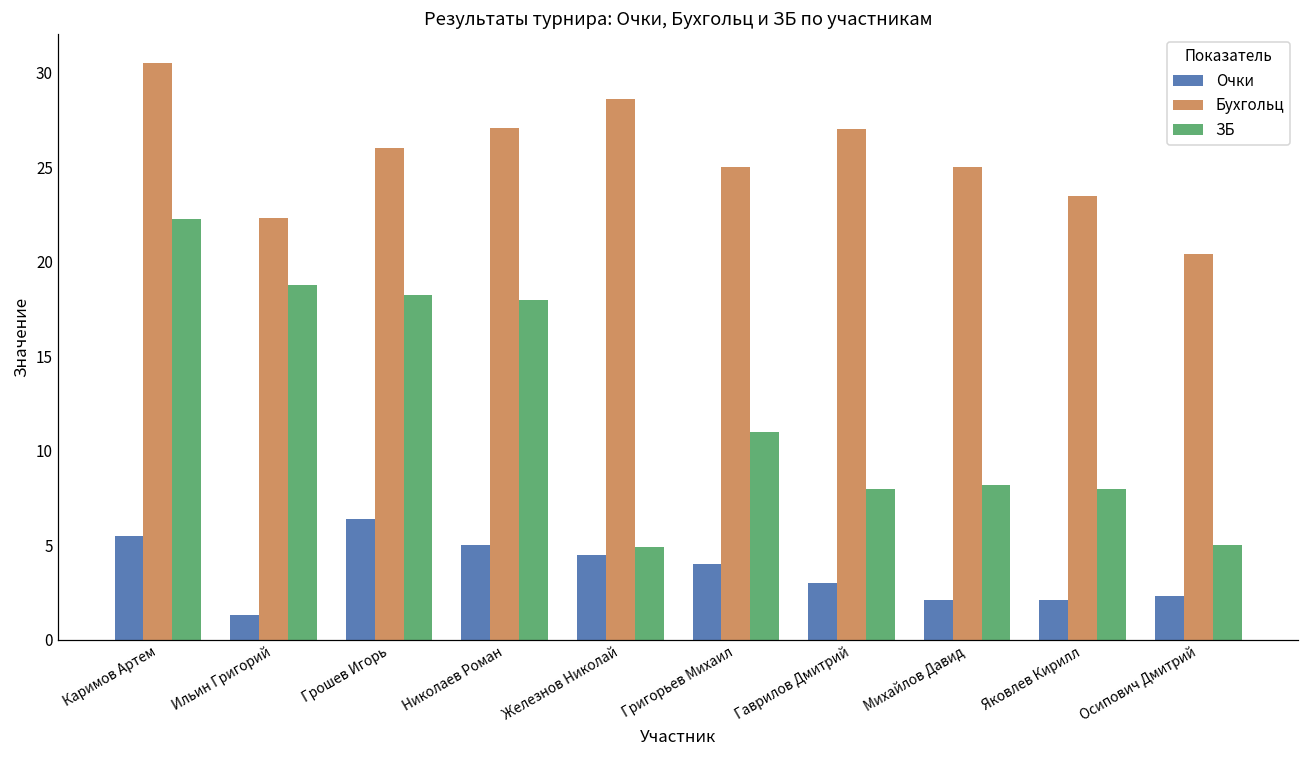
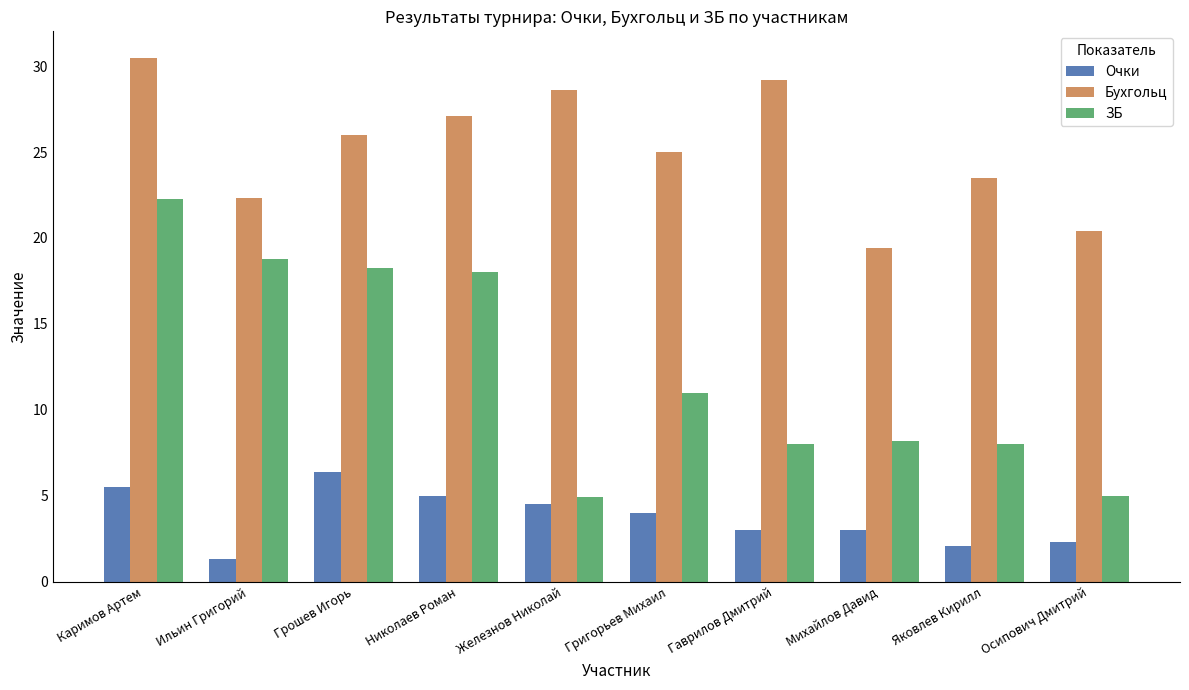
Бухгольц, Гаврилов Дмитрий: 27.0 -> 29.2
Очки, Михайлов Давид: 2.1 -> 3.0
Бухгольц, Михайлов Давид: 25.0 -> 19.4
